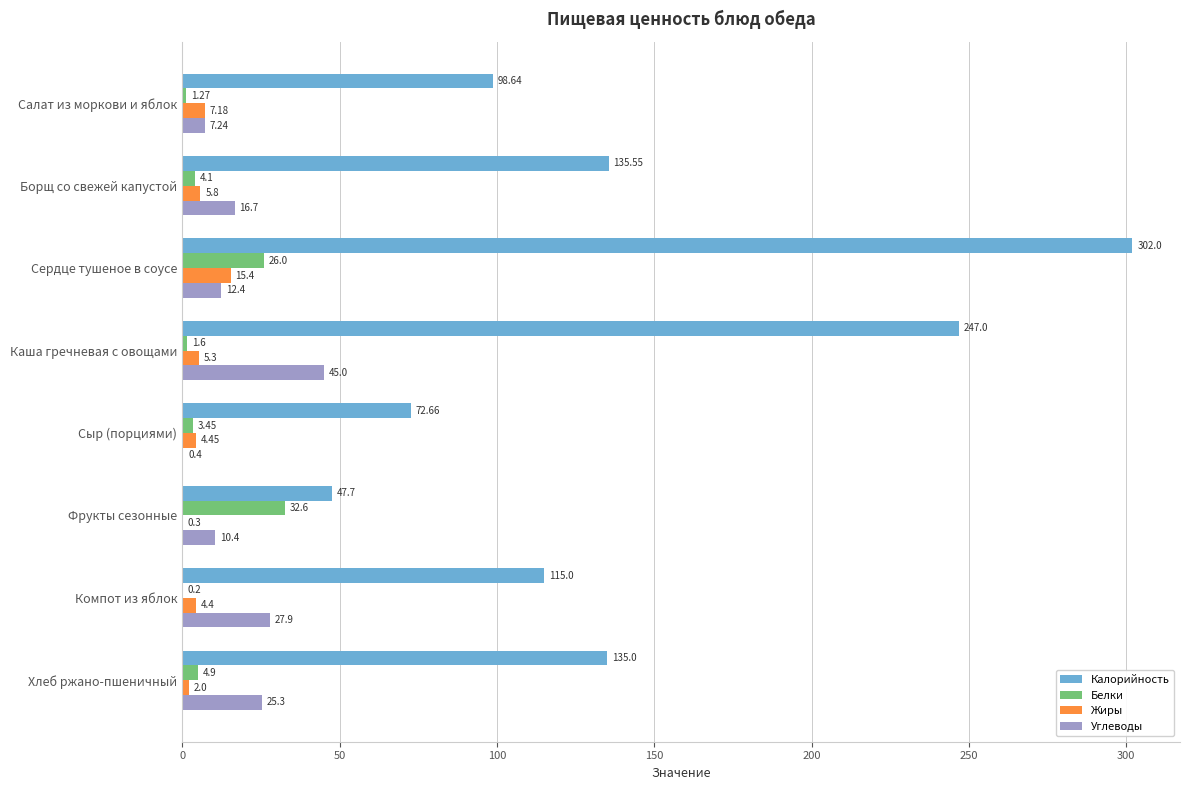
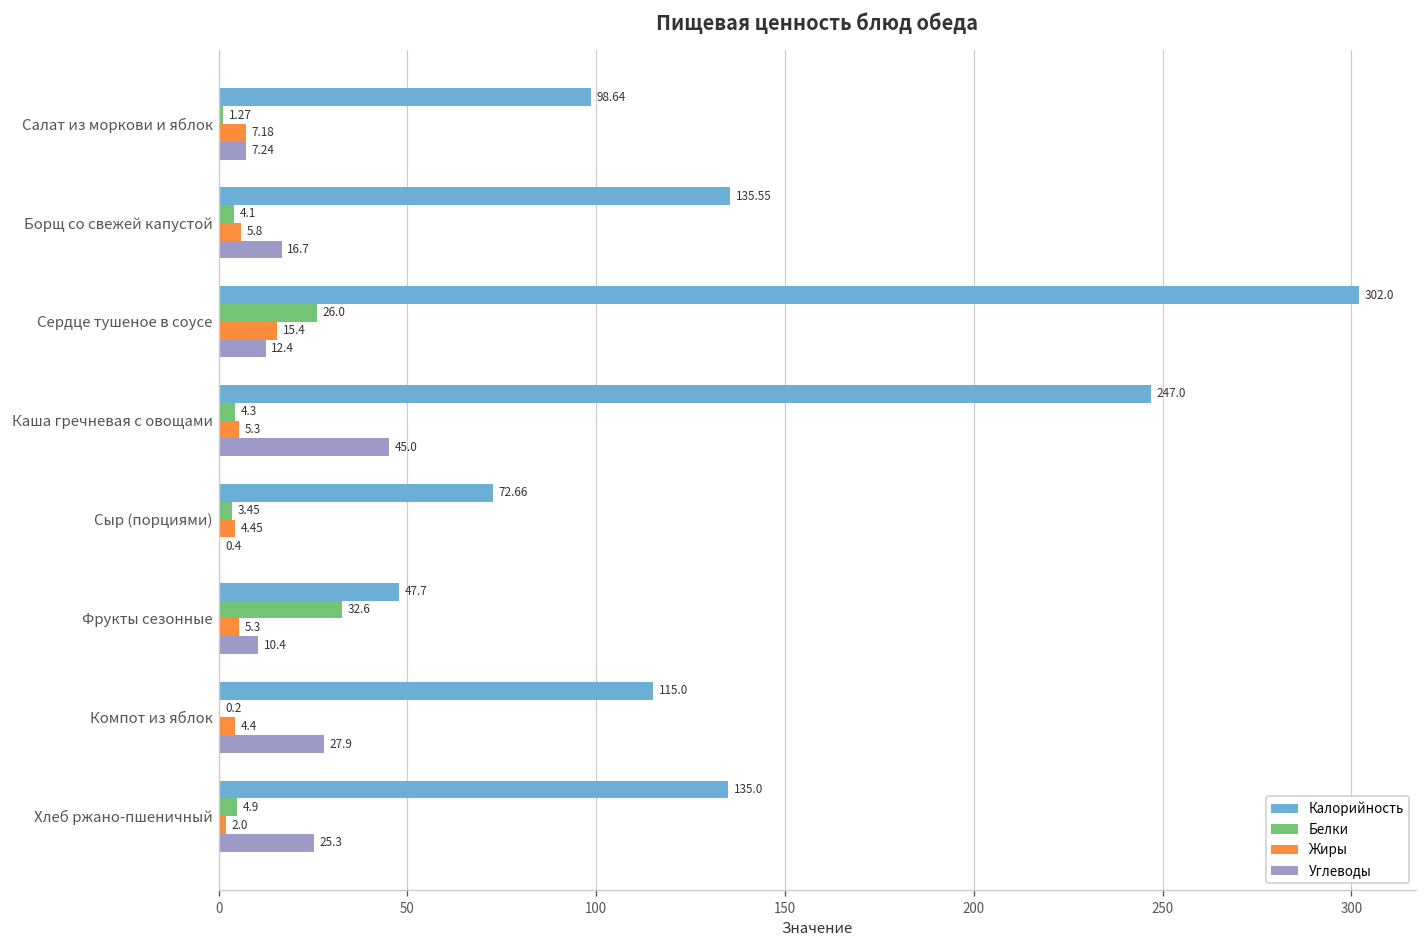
Белки, Каша гречневая с овощами: 1.6 -> 4.3
Жиры, Фрукты сезонные: 0.3 -> 5.3
